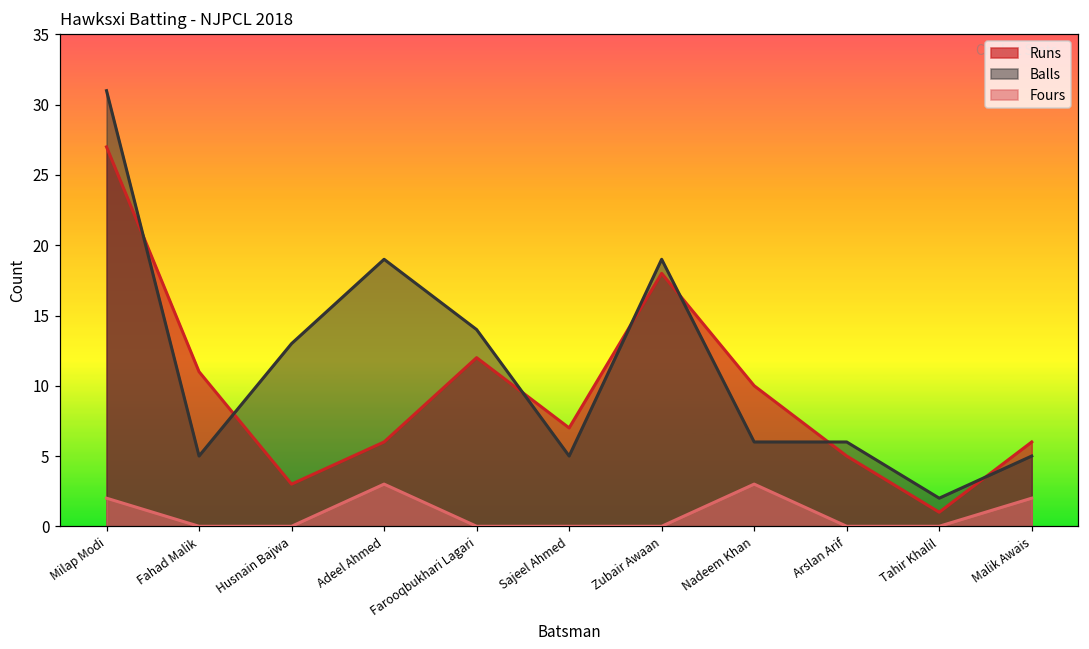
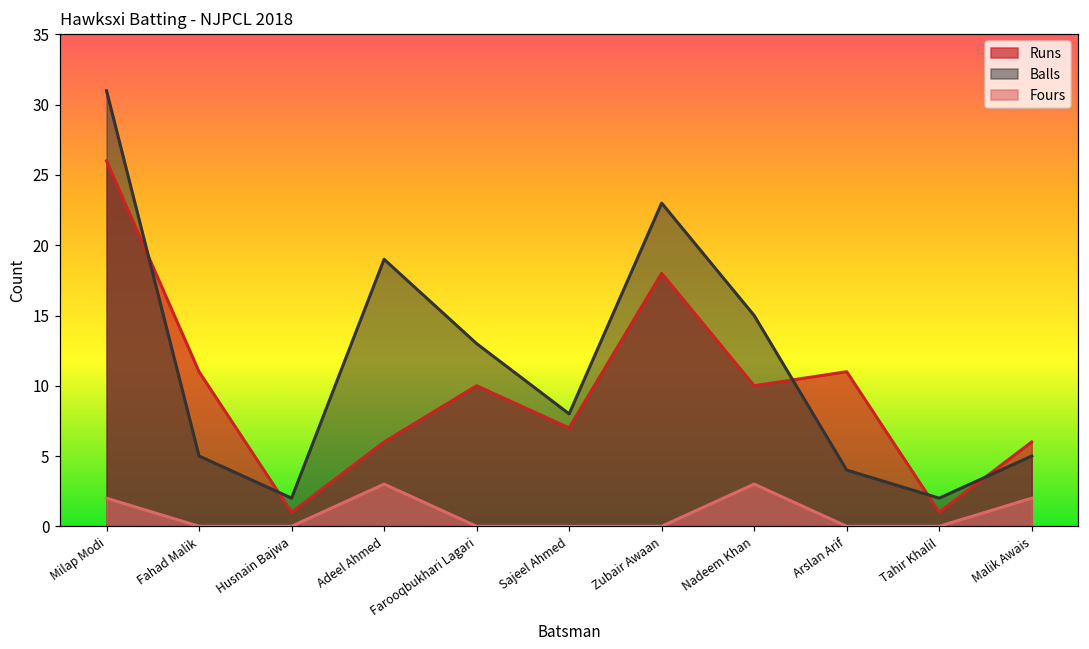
Runs, Milap Modi: 27 -> 26
Runs, Husnain Bajwa: 3 -> 1
Balls, Husnain Bajwa: 13 -> 2
Runs, Farooqbukhari Lagari: 12 -> 10
Balls, Farooqbukhari Lagari: 14 -> 13
Balls, Sajeel Ahmed: 5 -> 8
Balls, Zubair Awaan: 19 -> 23
Balls, Nadeem Khan: 6 -> 15
Runs, Arslan Arif: 5 -> 11
Balls, Arslan Arif: 6 -> 4
